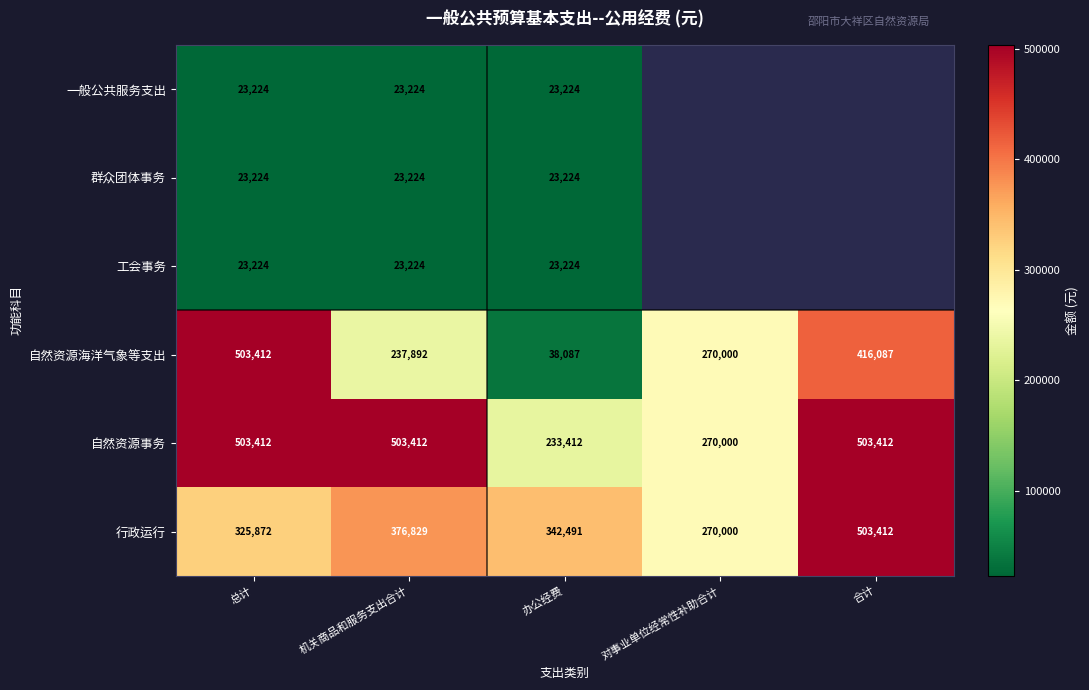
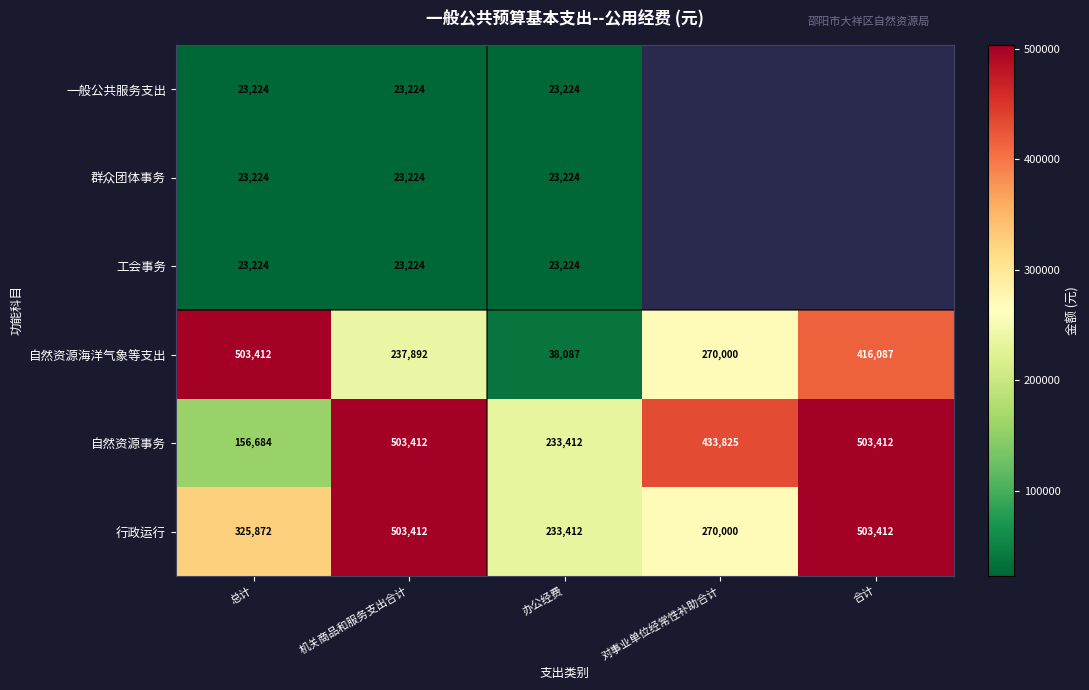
自然资源事务, 总计: 503,412 -> 156,684
自然资源事务, 对事业单位经常性补助合计: 270,000 -> 433,825
行政运行, 机关商品和服务支出合计: 376,829 -> 503,412
行政运行, 办公经费: 342,491 -> 233,412
